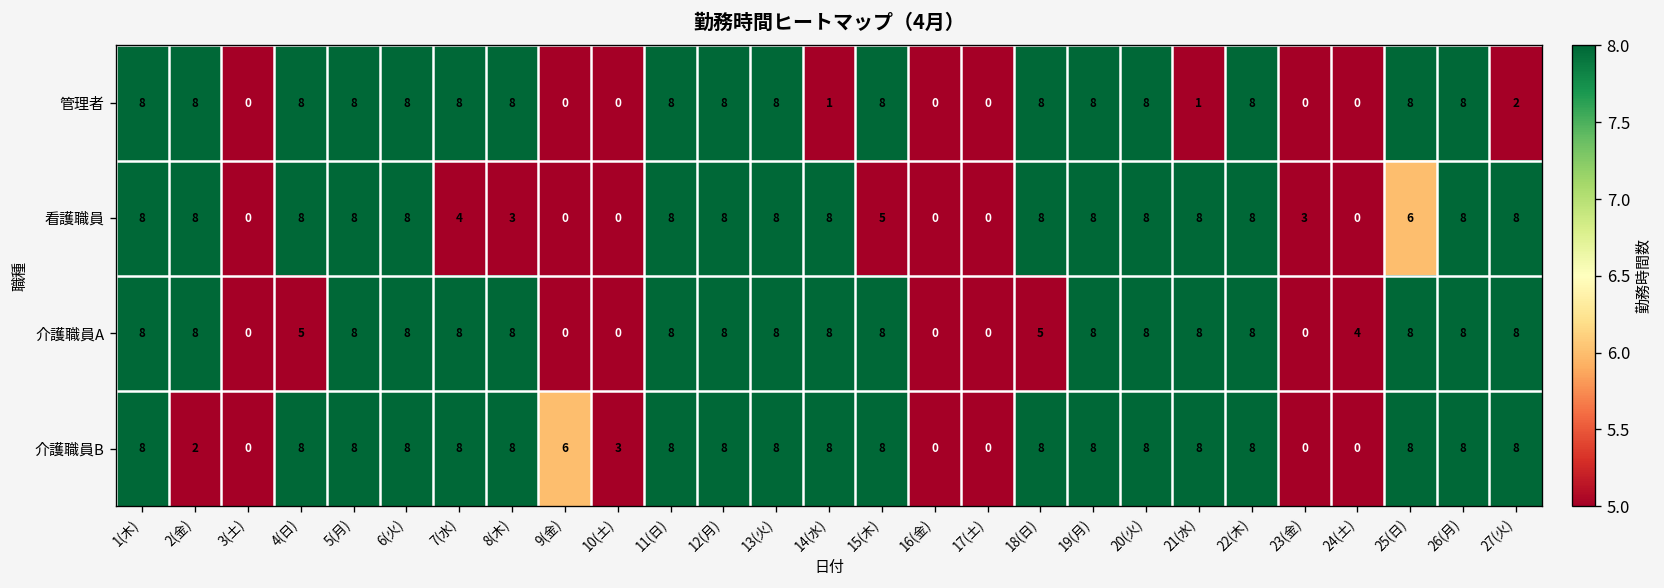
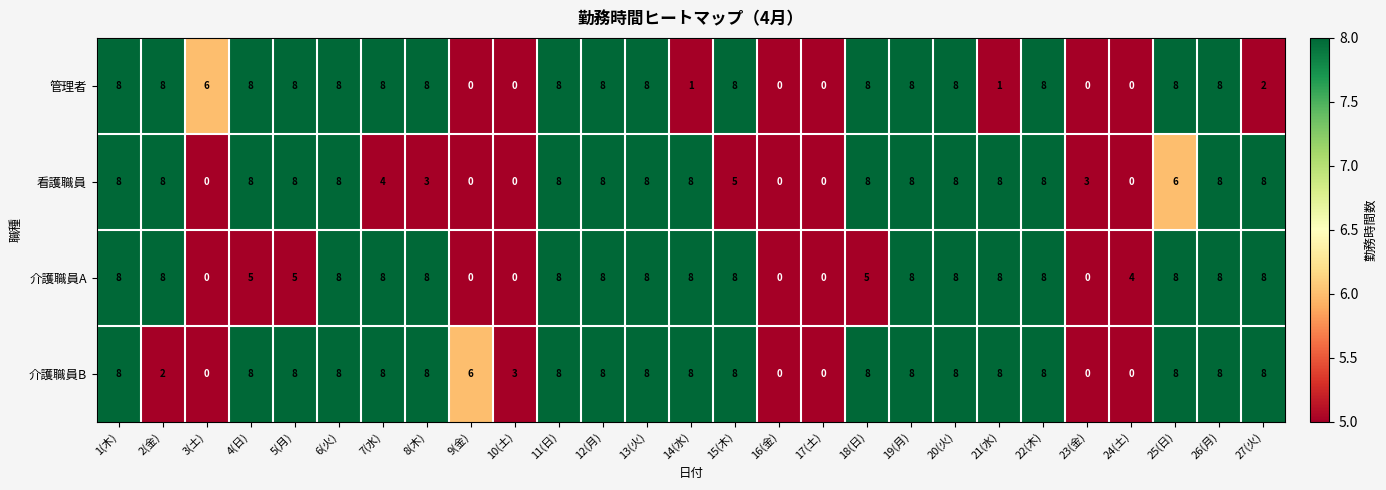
管理者, 3(土): 0 -> 6
介護職員A, 5(月): 8 -> 5
